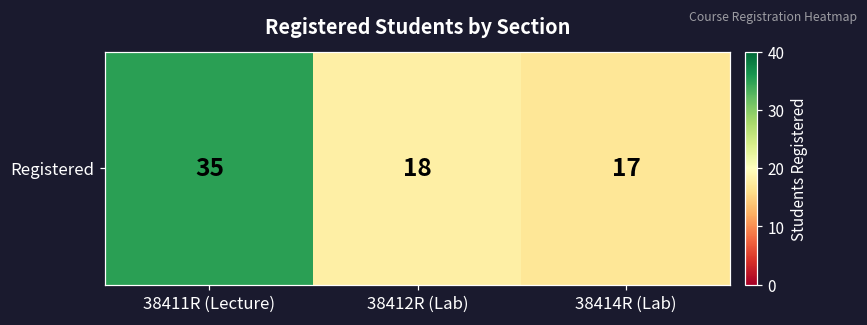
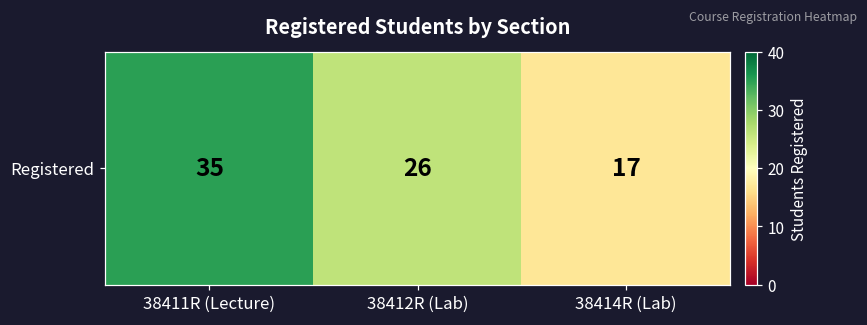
Registered, 38412R (Lab): 18 -> 26
